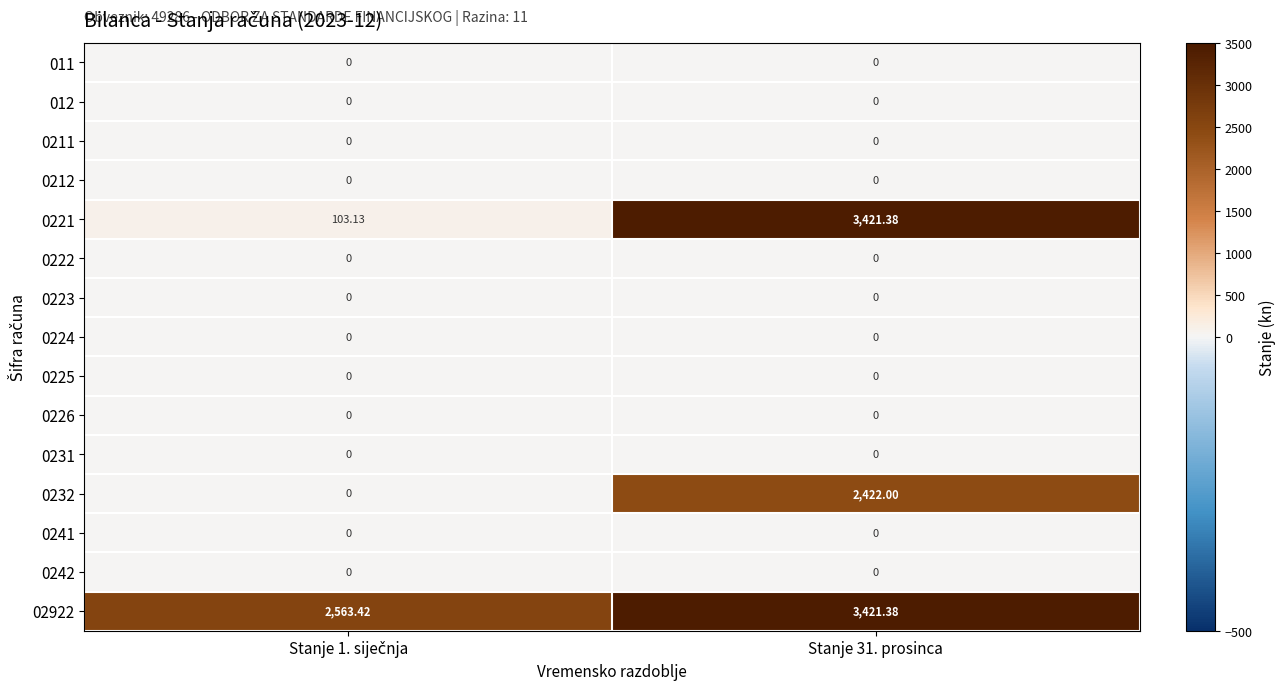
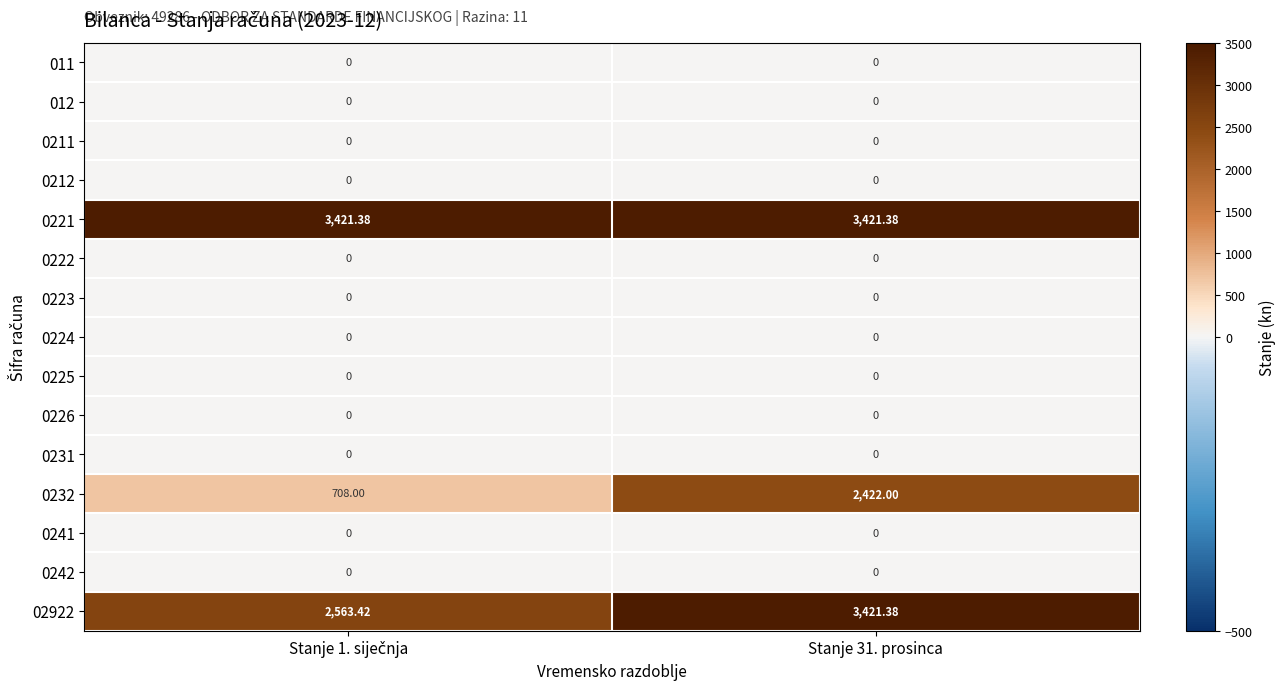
0221, Stanje 1. siječnja: 103.13 -> 3,421.38
0232, Stanje 1. siječnja: 0 -> 708.00
